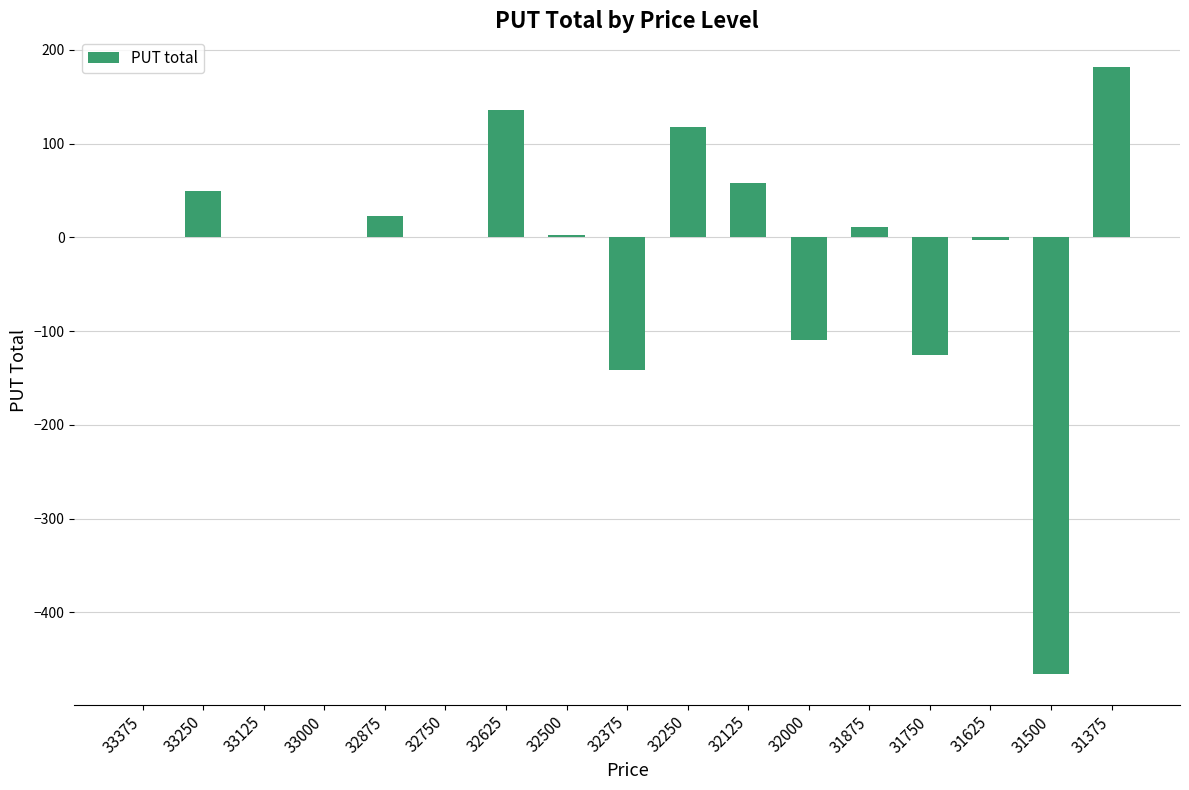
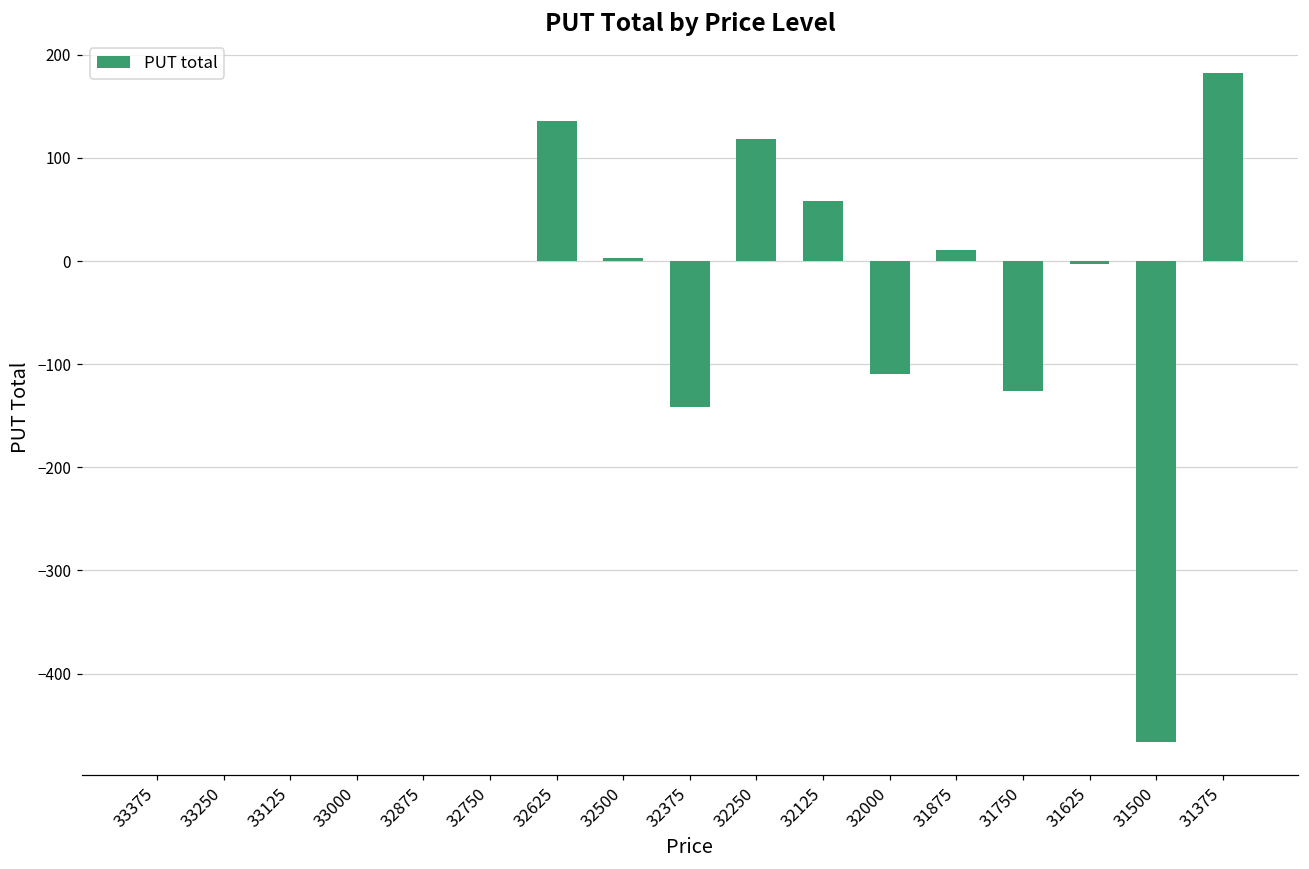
33250: 50 -> 0
32875: 20 -> 0
